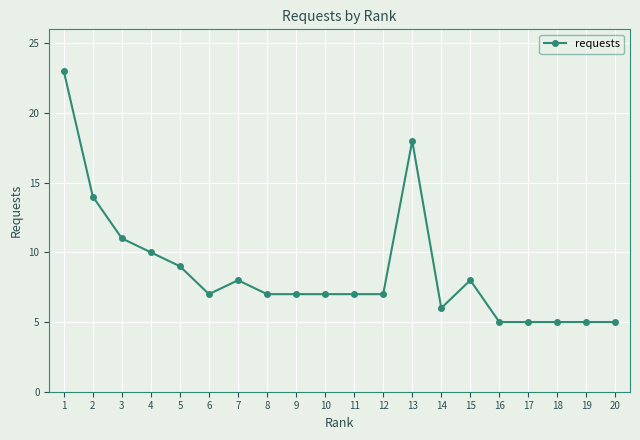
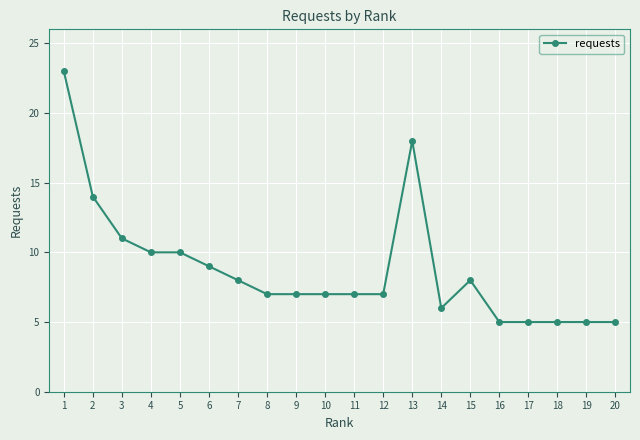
5: 9 -> 10
6: 7 -> 9
